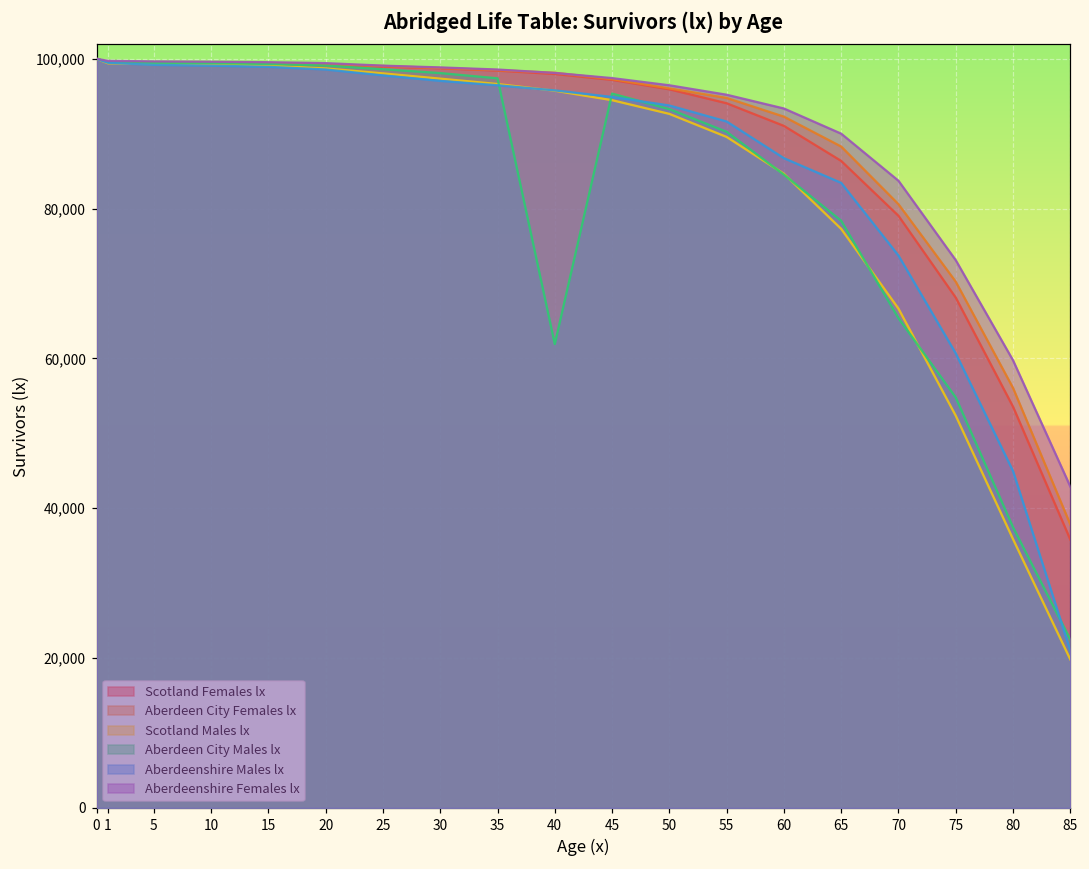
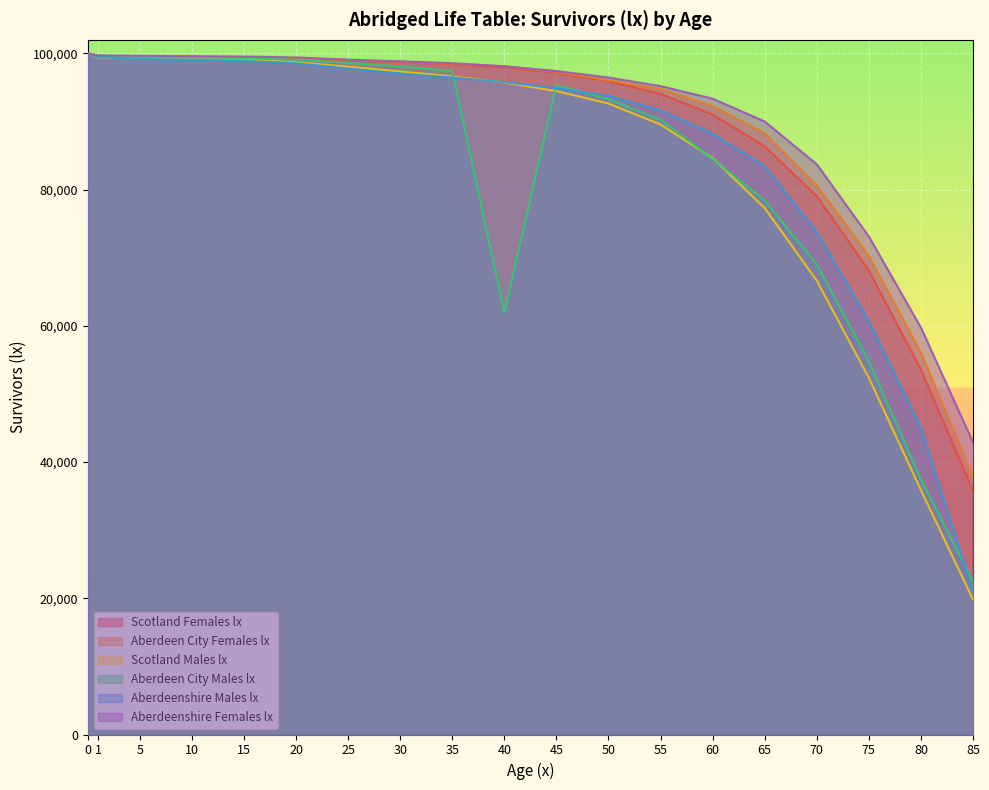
Aberdeenshire Males lx, 60: 87,000 -> 88,000
Aberdeen City Males lx, 70: 65,000 -> 69,000
